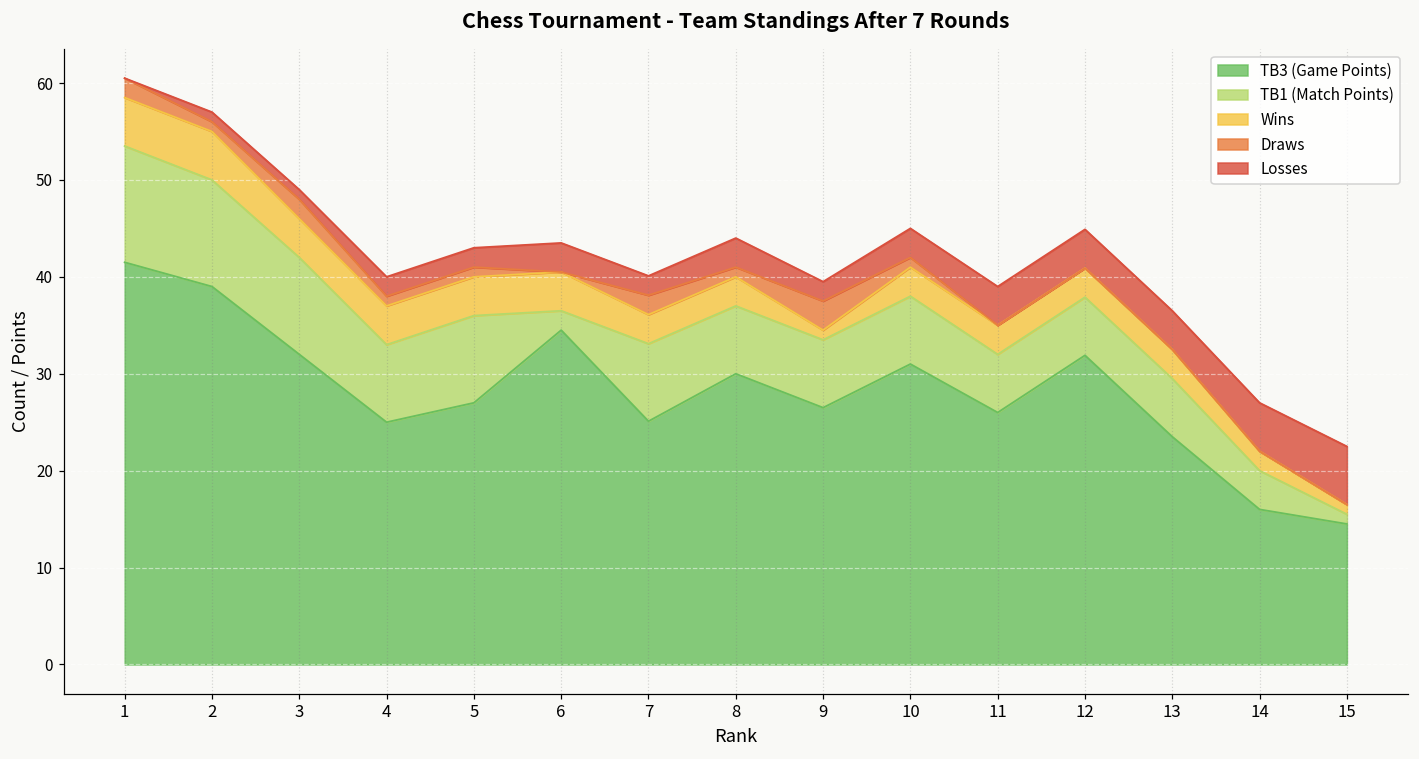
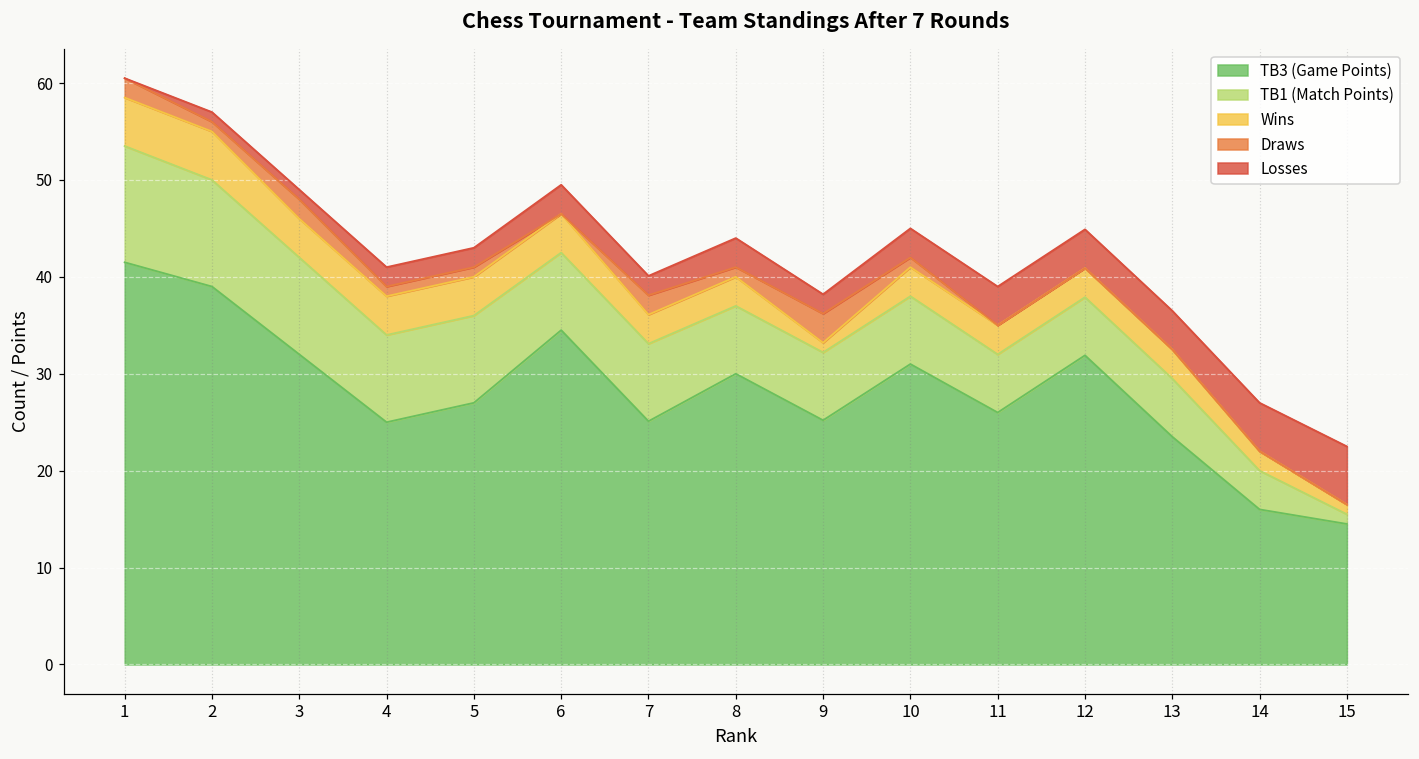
TB1 (Match Points), 4: 8 -> 9
TB1 (Match Points), 6: 2 -> 8
TB3 (Game Points), 9: 27 -> 25
